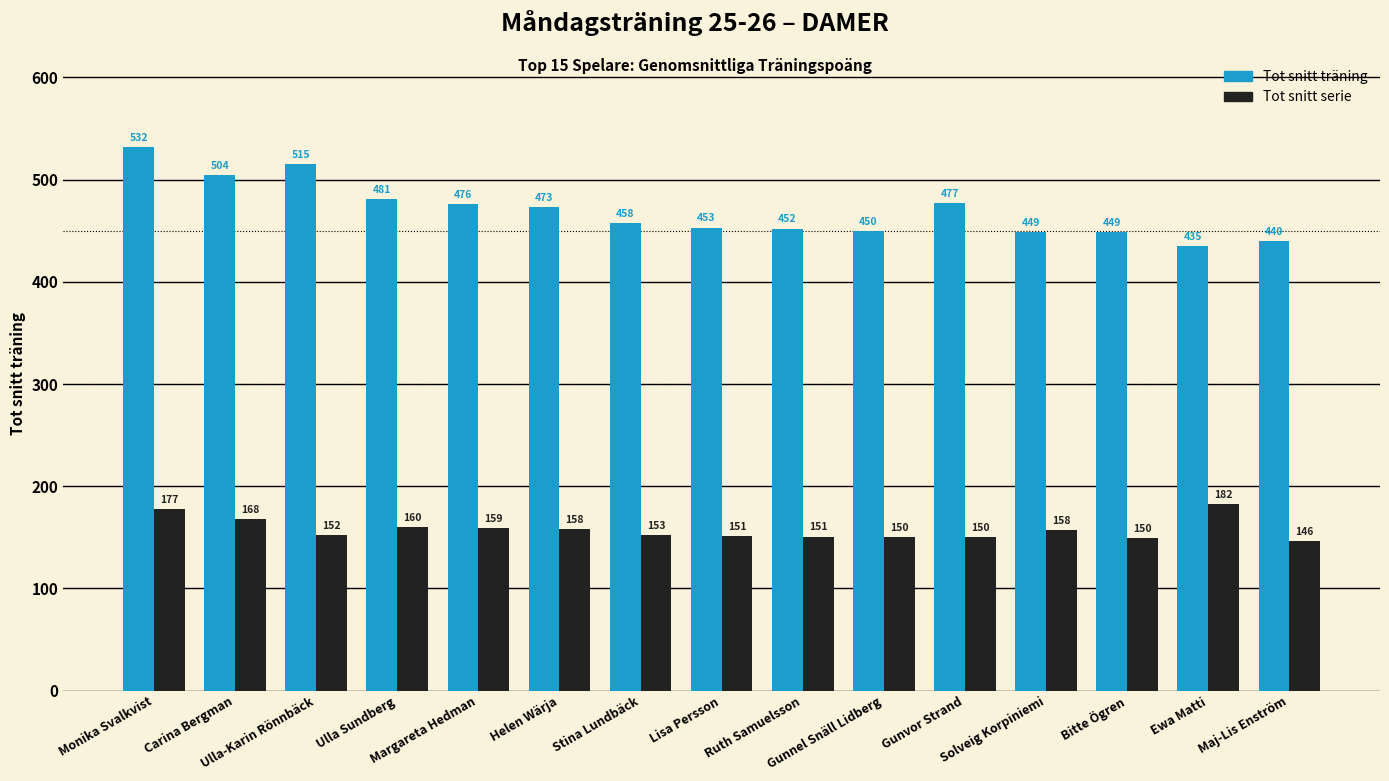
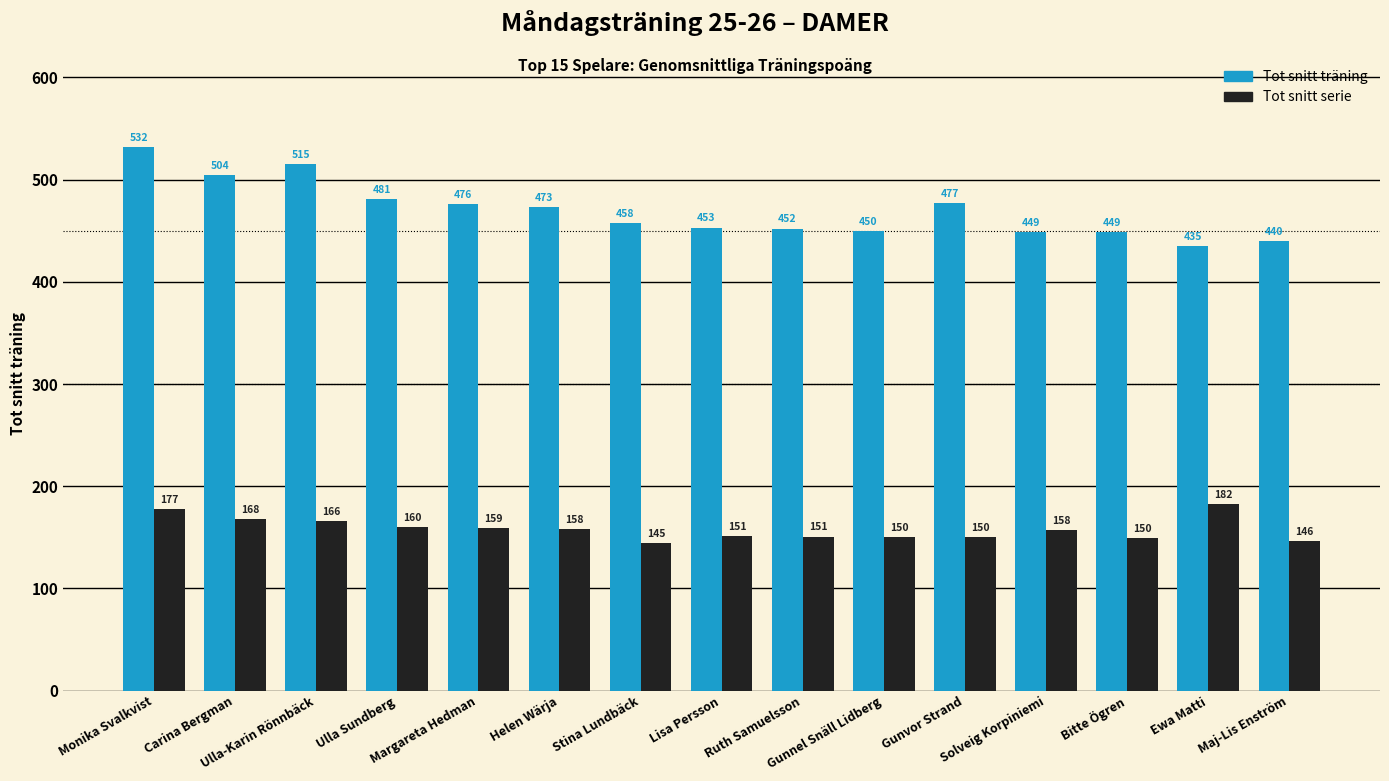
Tot snitt serie, Ulla-Karin Rönnbäck: 152 -> 166
Tot snitt serie, Stina Lundbäck: 153 -> 145
